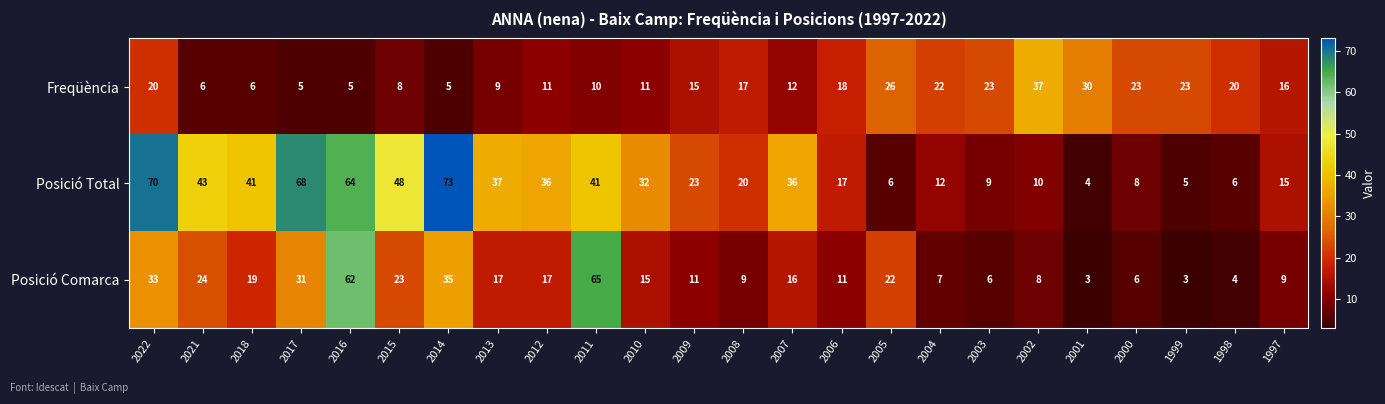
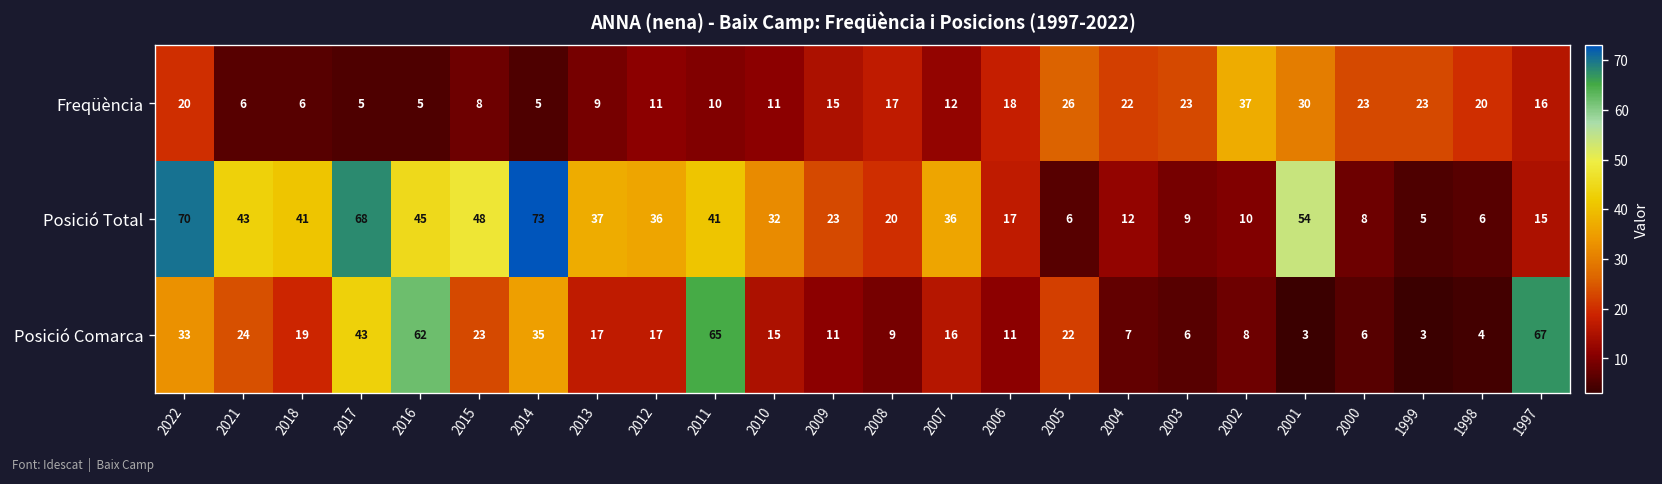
Posició Total, 2016: 64 -> 45
Posició Total, 2001: 4 -> 54
Posició Comarca, 2017: 31 -> 43
Posició Comarca, 1997: 9 -> 67
